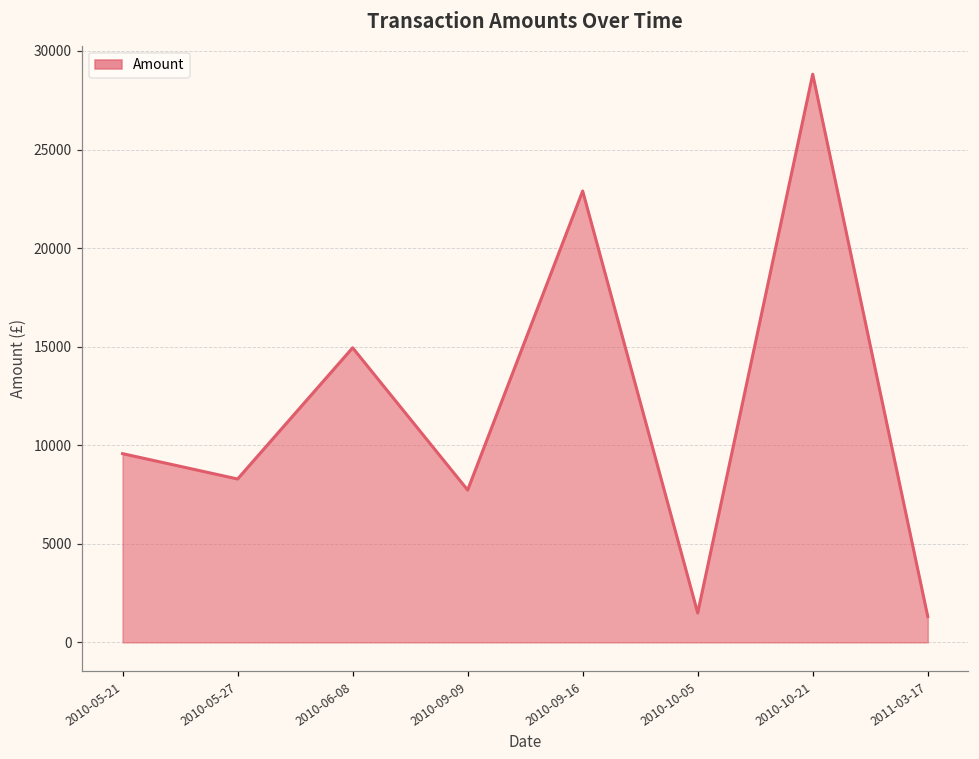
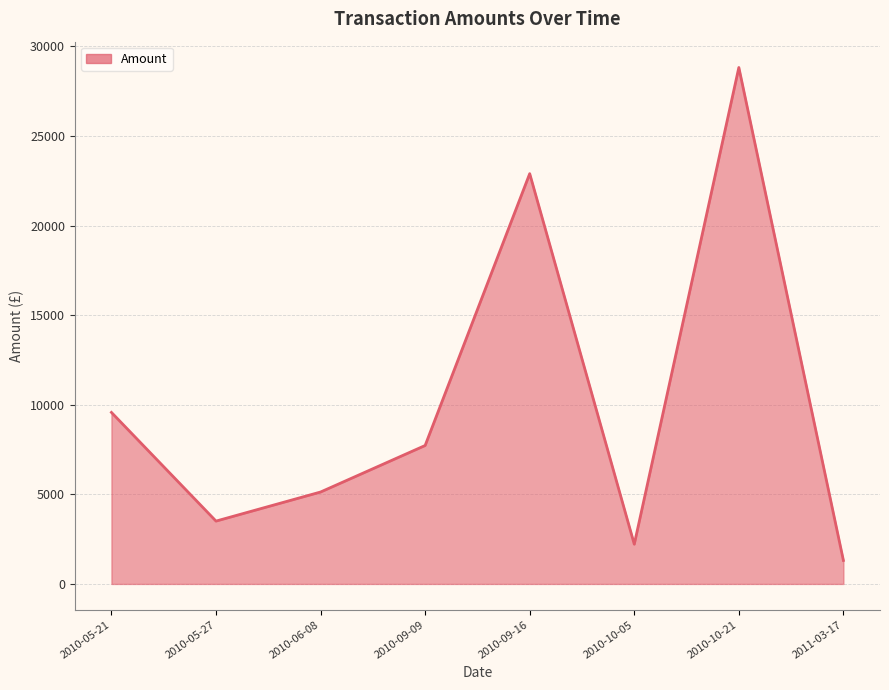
2010-05-27: 8300 -> 3500
2010-06-08: 14900 -> 5100
2010-10-05: 1500 -> 2200
